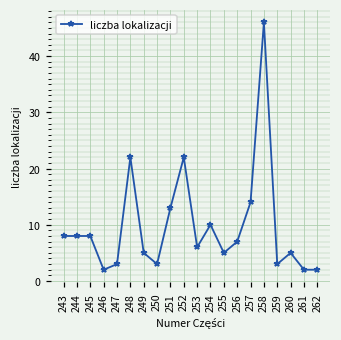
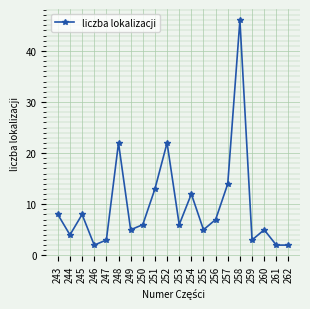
244: 8 -> 4
250: 3 -> 6
254: 10 -> 12
